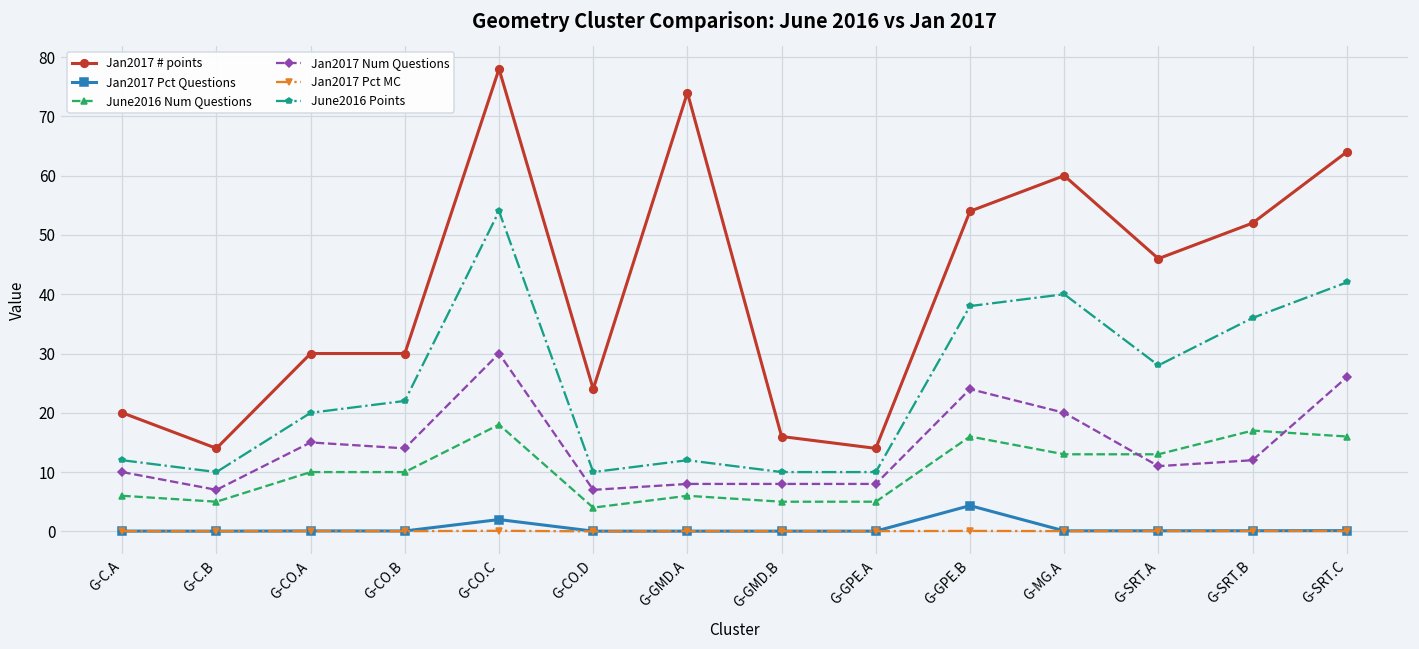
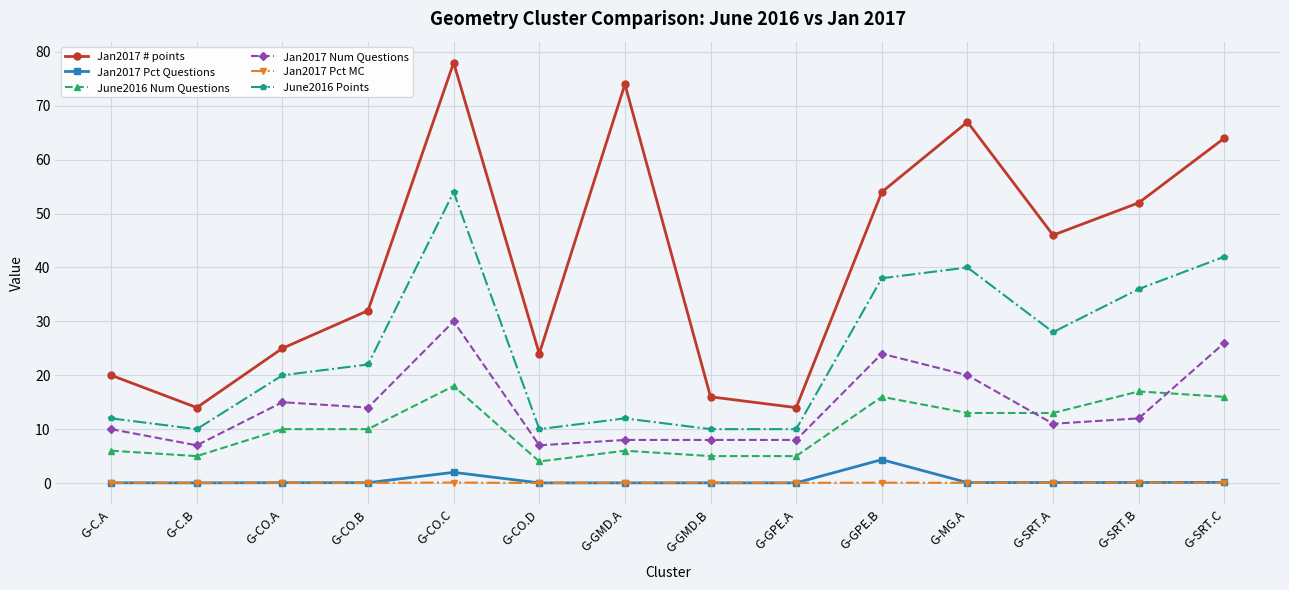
Jan2017 # points, G-CO.A: 30 -> 25
Jan2017 # points, G-CO.B: 30 -> 32
Jan2017 # points, G-MG.A: 60 -> 67
